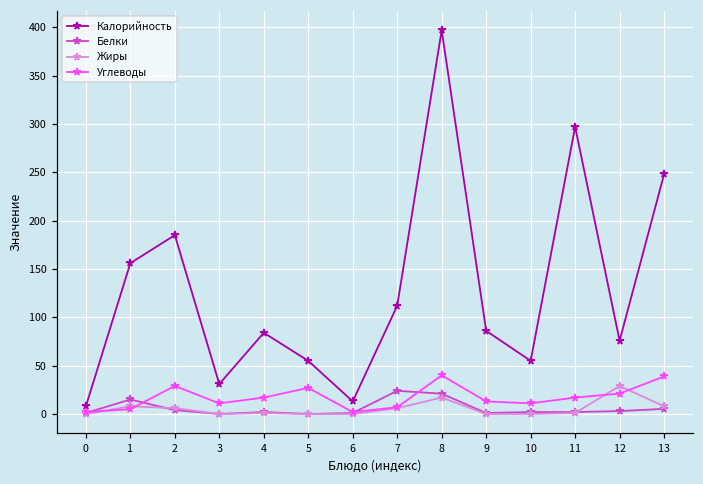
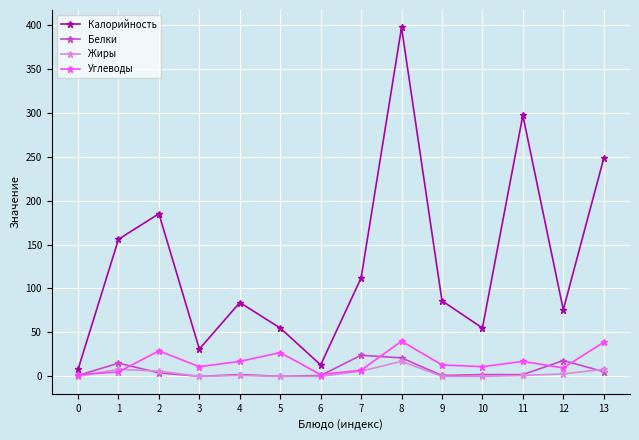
Белки, 12: 0 -> 20
Жиры, 12: 30 -> 0
Углеводы, 12: 20 -> 10
